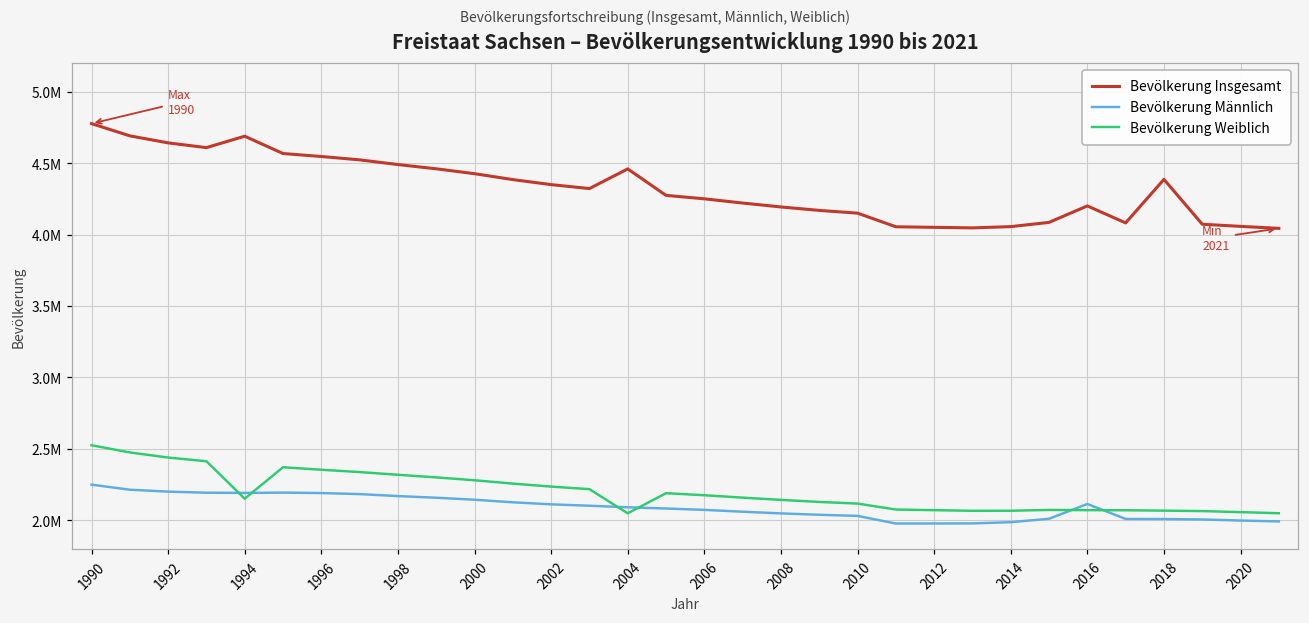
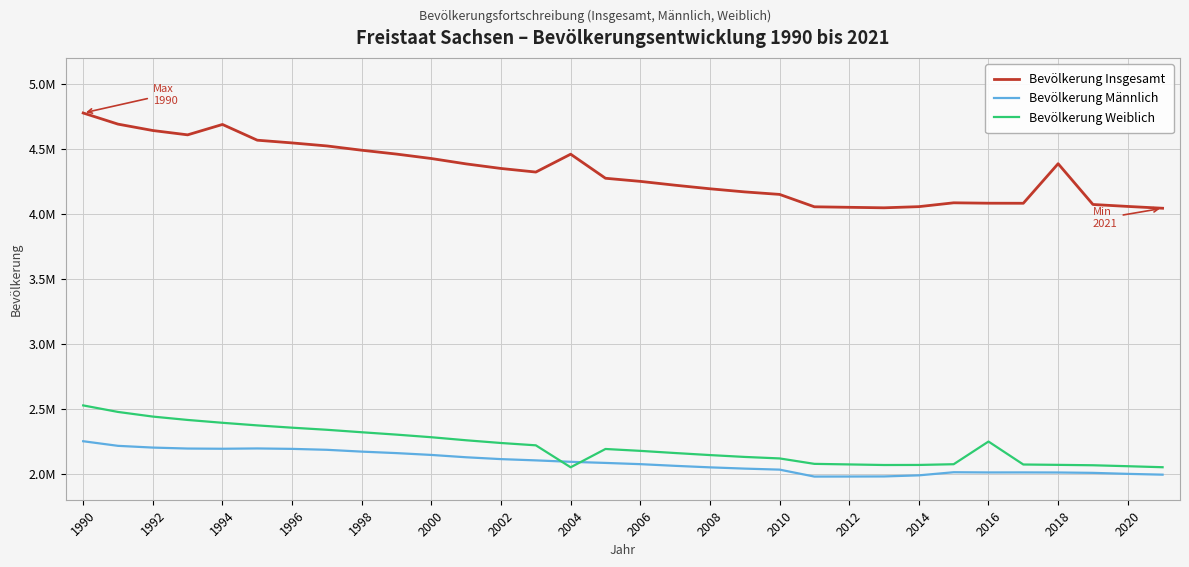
Bevölkerung Weiblich, 1994: 2150000 -> 2390000
Bevölkerung Insgesamt, 2016: 4200000 -> 4080000
Bevölkerung Männlich, 2016: 2110000 -> 2010000
Bevölkerung Weiblich, 2016: 2070000 -> 2250000
